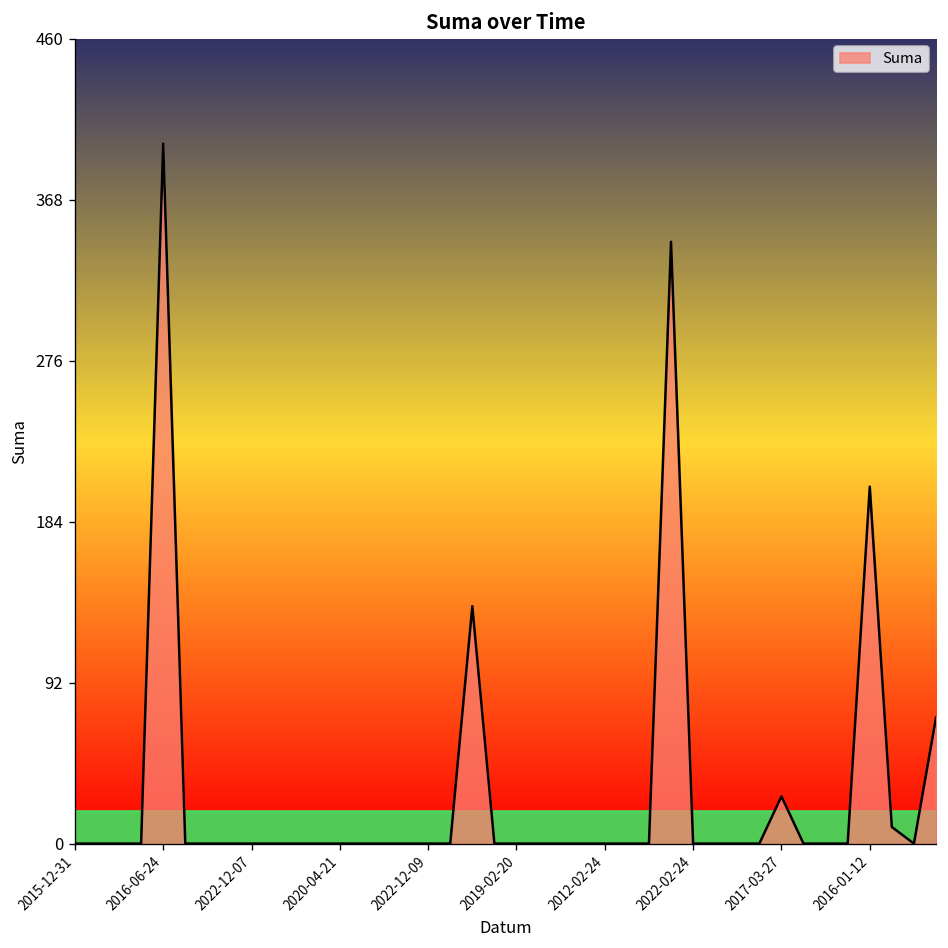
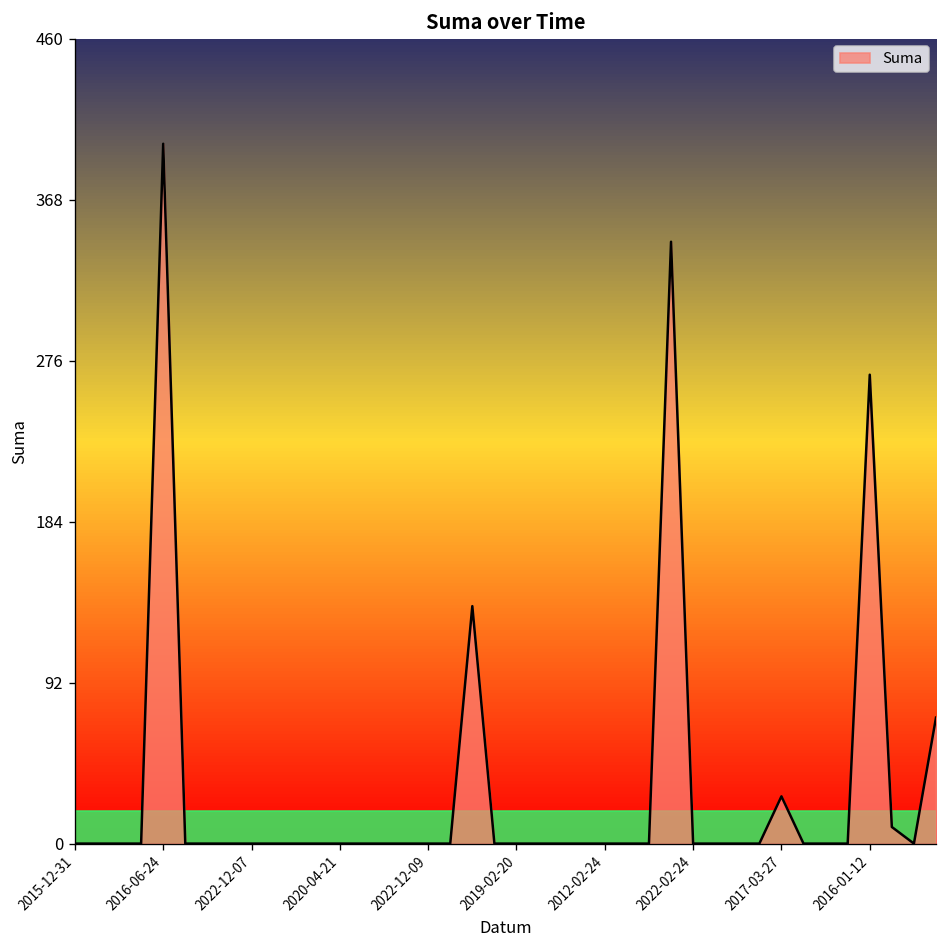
2016-01-12: 204 -> 268
